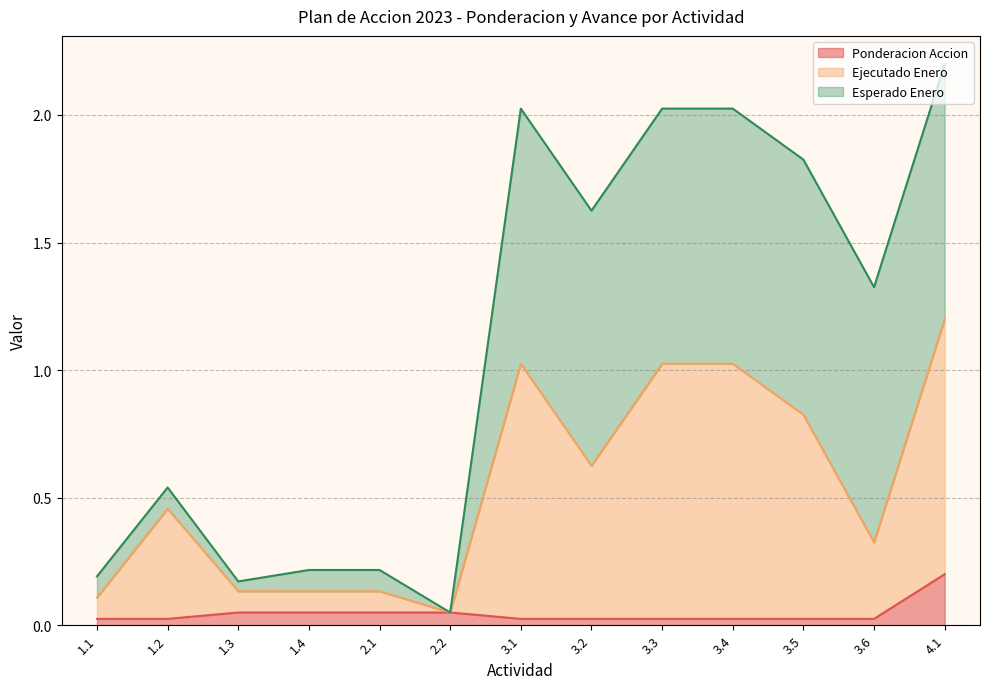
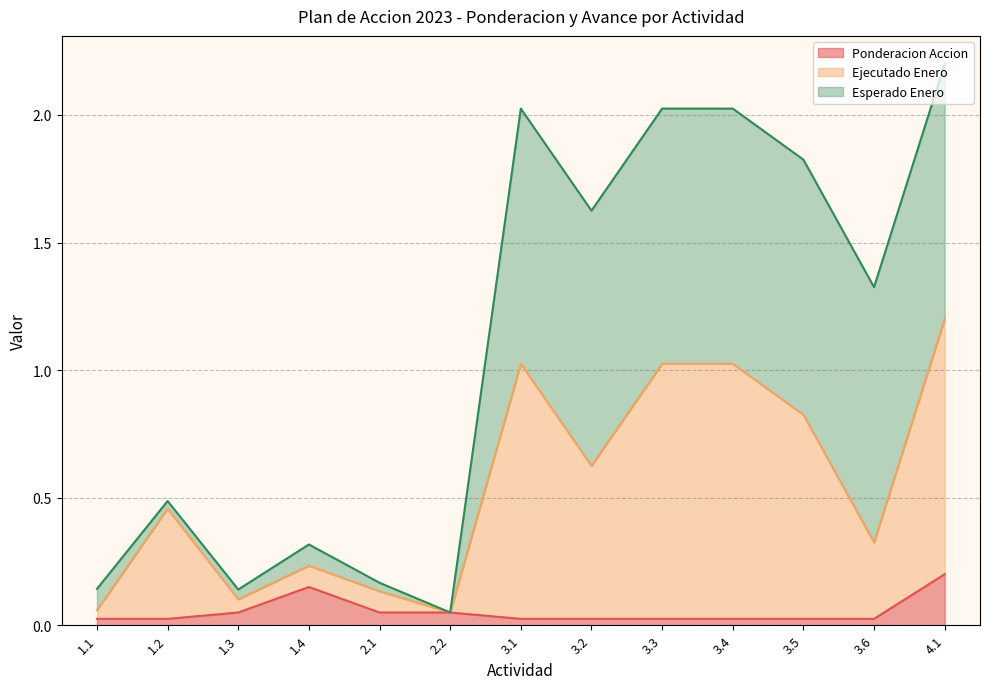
Ejecutado Enero, 1.1: 0.08 -> 0.03
Esperado Enero, 1.2: 0.08 -> 0.03
Ejecutado Enero, 1.3: 0.08 -> 0.05
Ponderacion Accion, 1.4: 0.05 -> 0.15
Esperado Enero, 2.1: 0.08 -> 0.03
